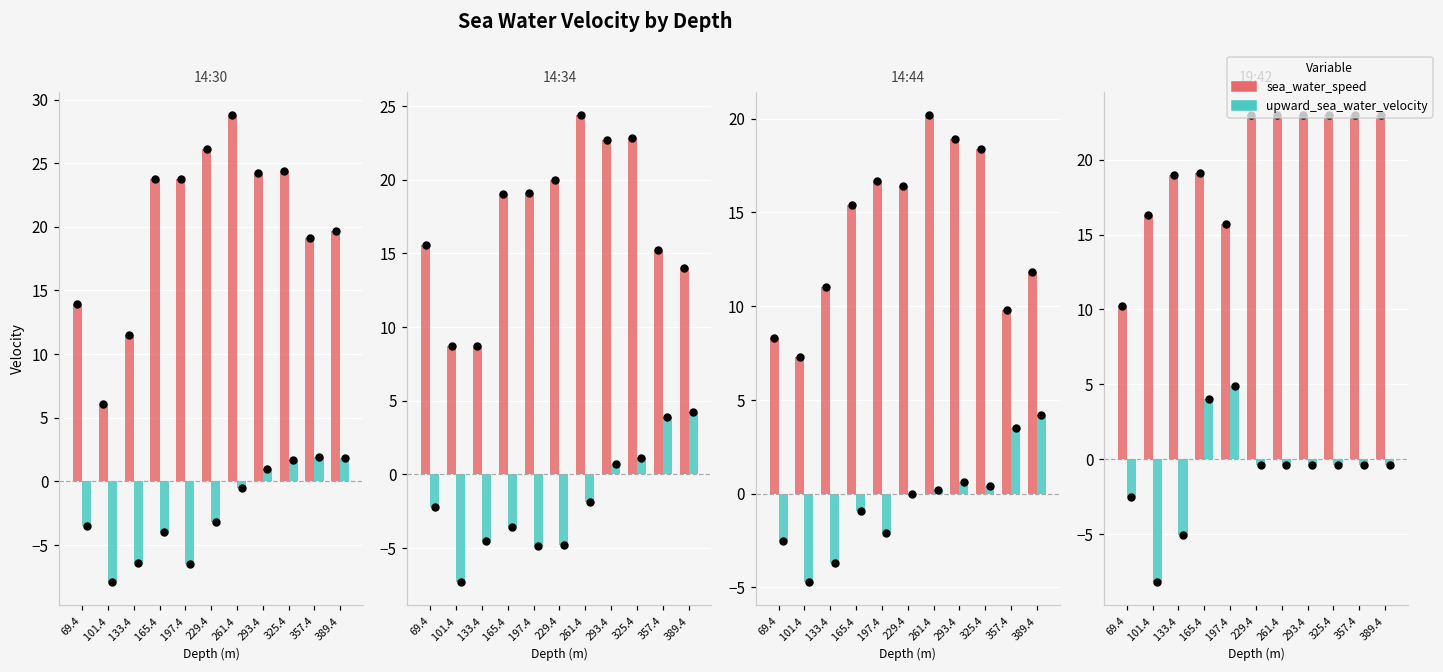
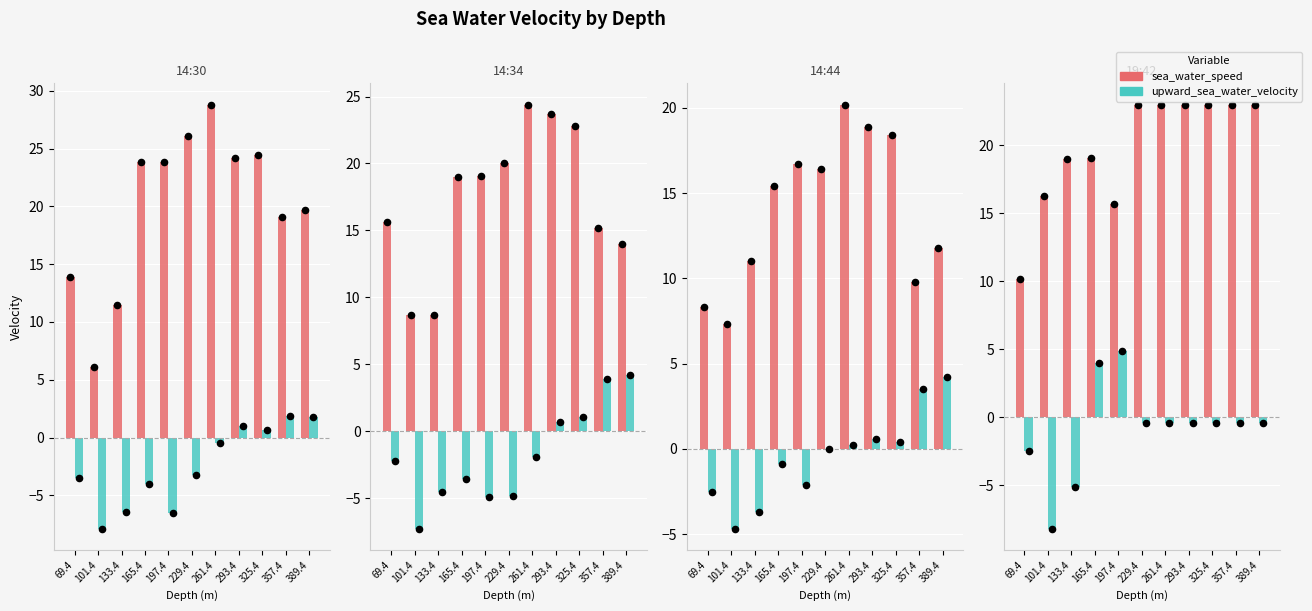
14:30, upward_sea_water_velocity, 325.4: 1.7 -> 0.7
14:34, sea_water_speed, 293.4: 22.7 -> 23.7
